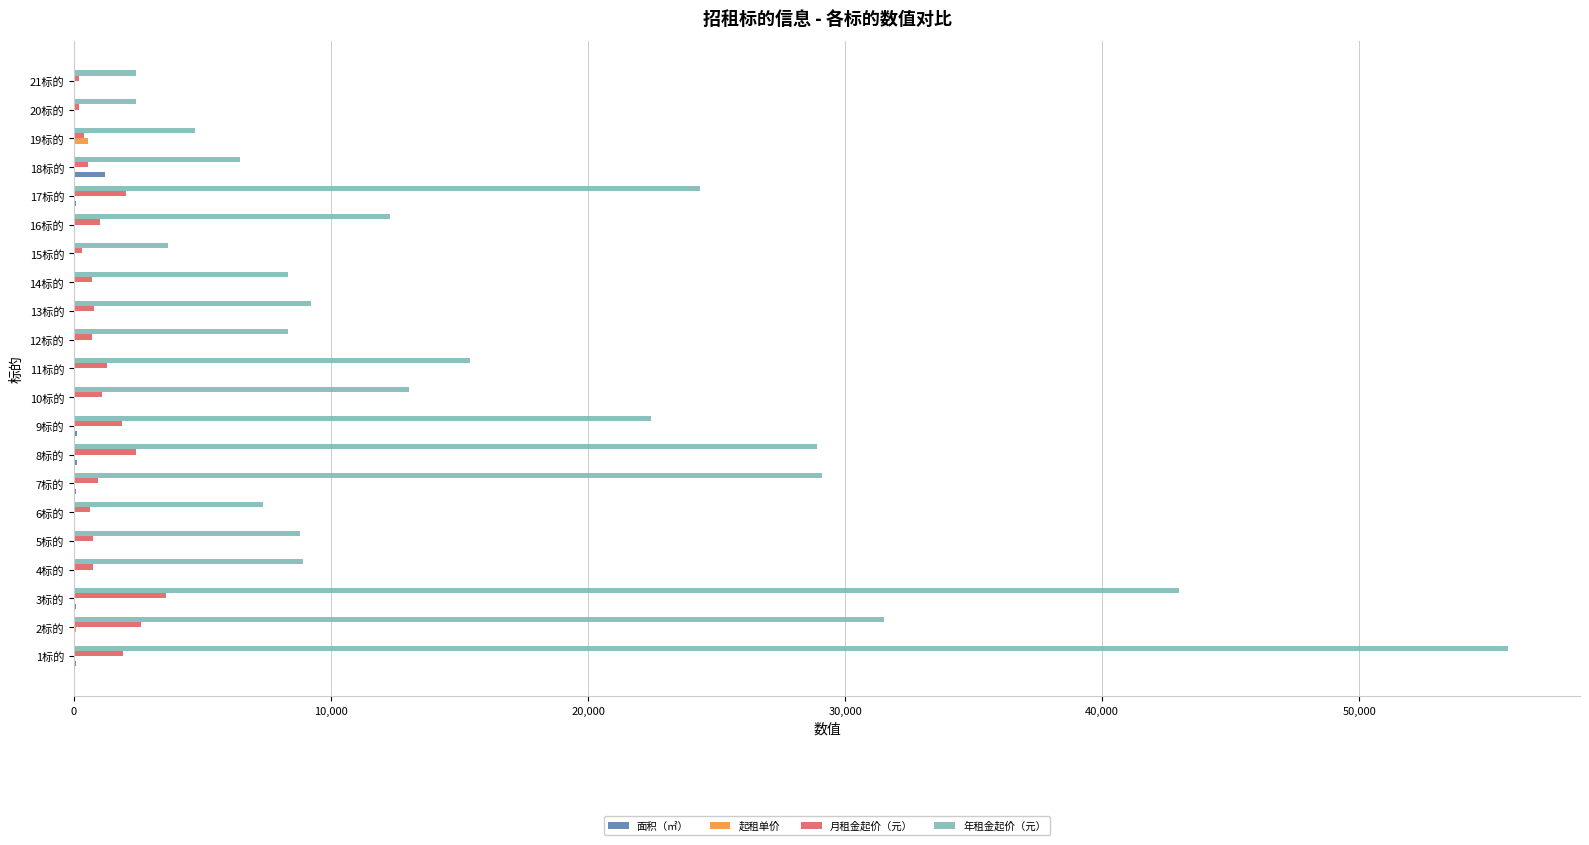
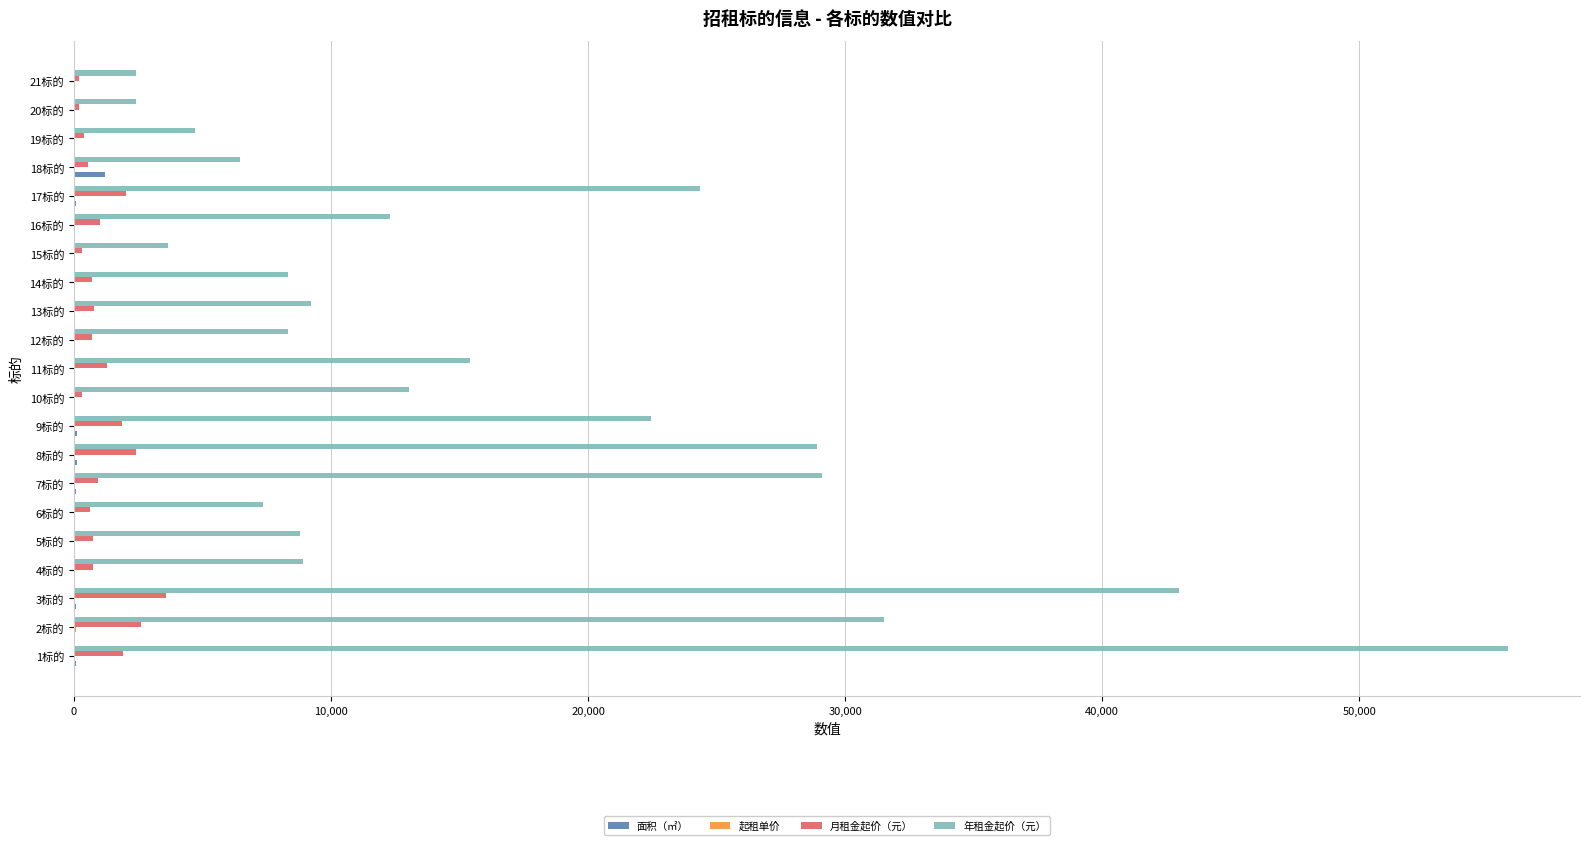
起租单价, 19标的: 600 -> 0
月租金起价（元）, 10标的: 1,100 -> 300
